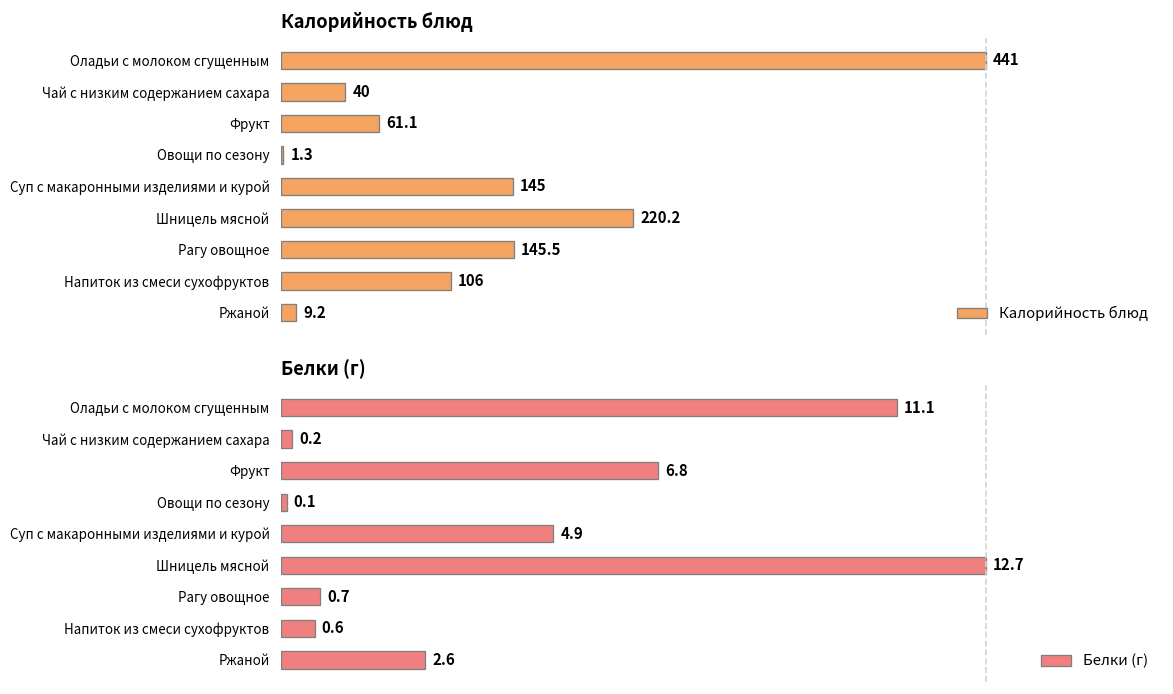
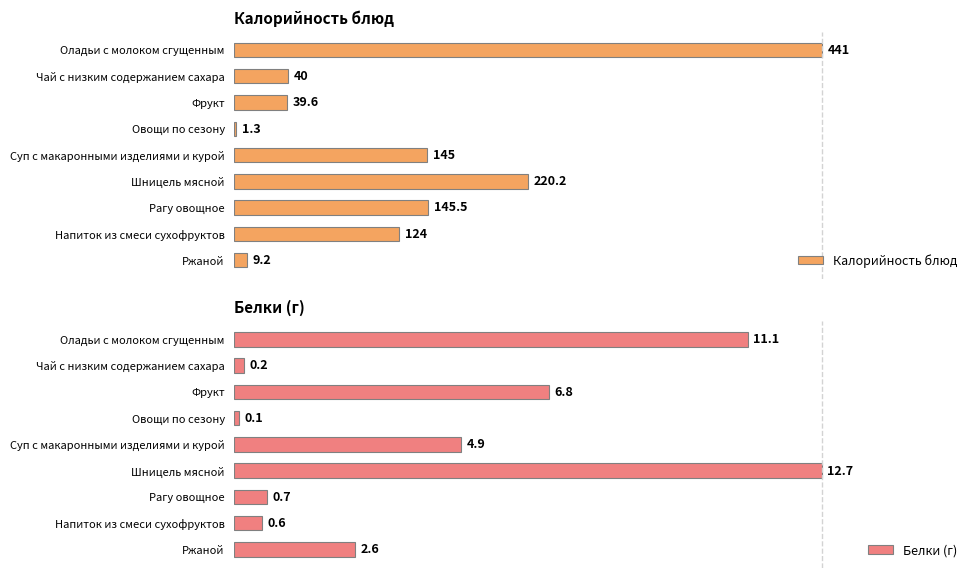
Калорийность блюд, Фрукт: 61.1 -> 39.6
Калорийность блюд, Напиток из смеси сухофруктов: 106 -> 124
